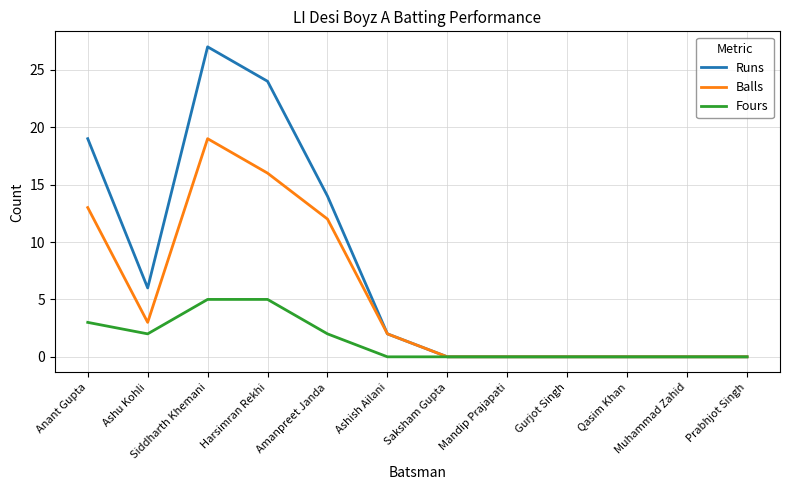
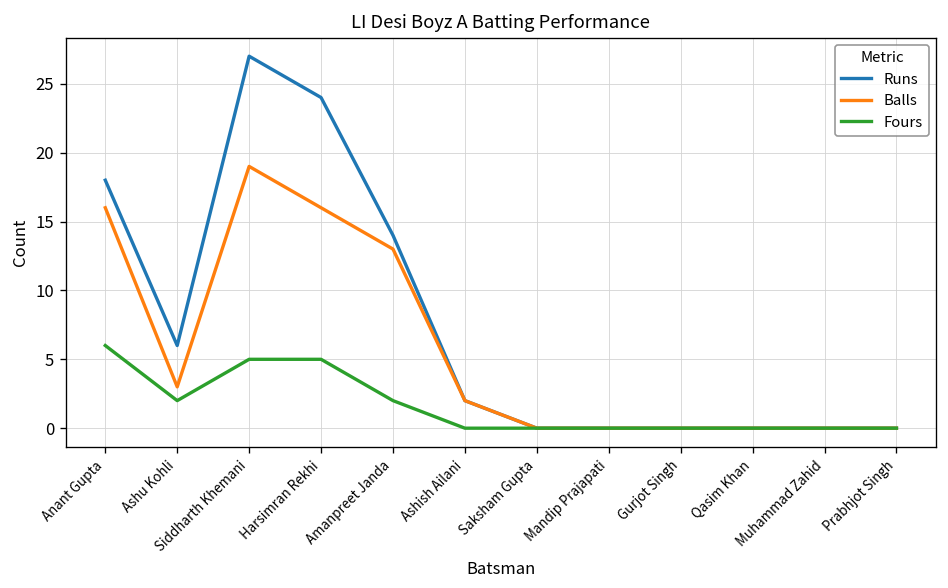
Runs, Anant Gupta: 19 -> 18
Balls, Anant Gupta: 13 -> 16
Fours, Anant Gupta: 3 -> 6
Balls, Amanpreet Janda: 12 -> 13
